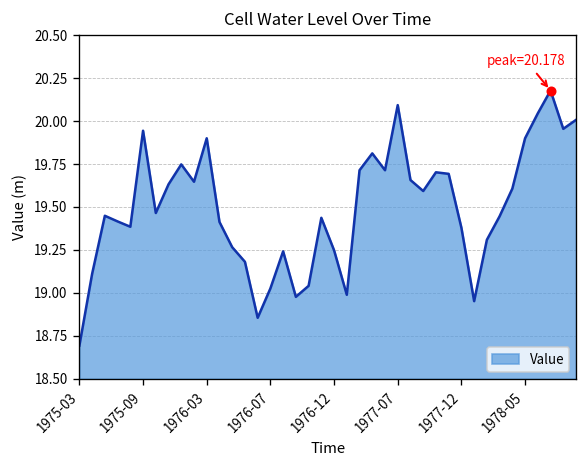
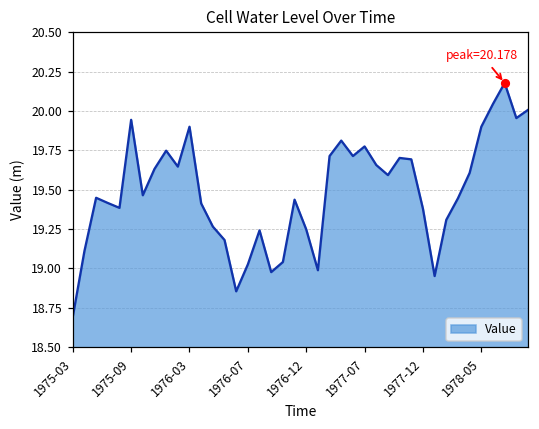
Value, 1977-07: 20.09 -> 19.78
